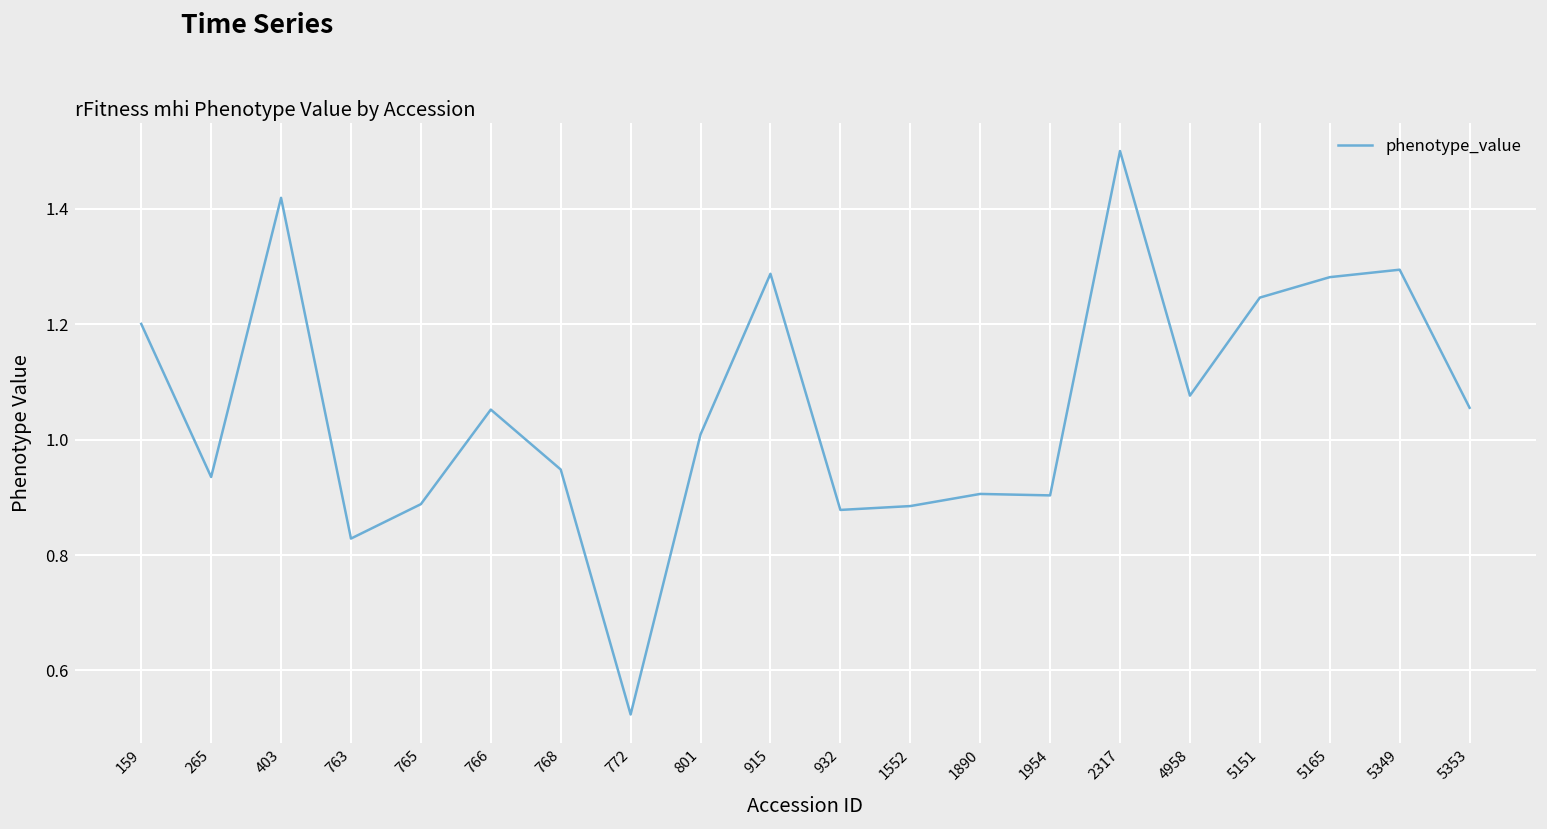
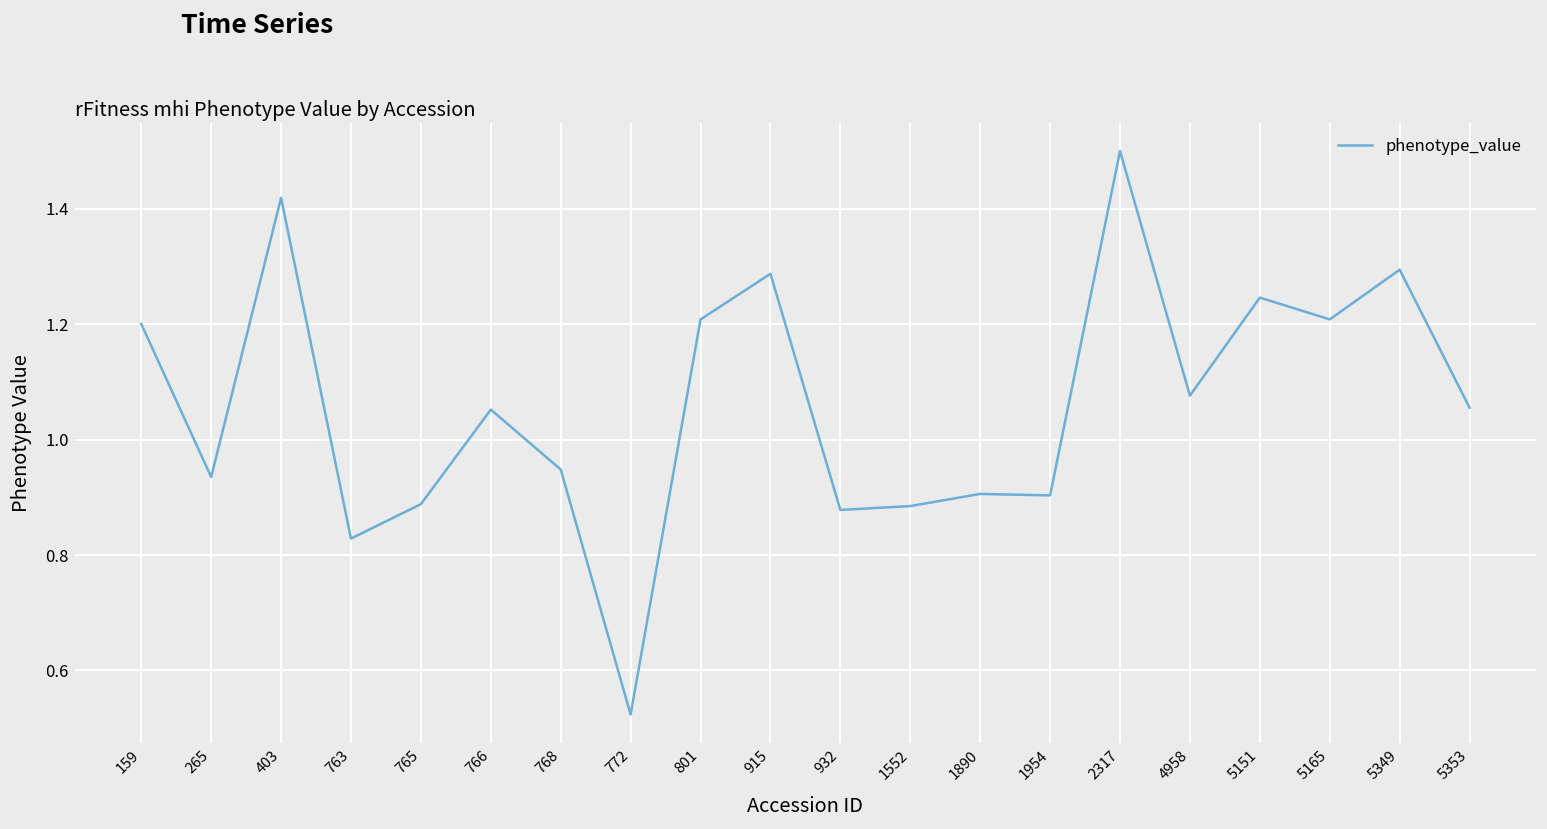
801: 1.01 -> 1.21
5165: 1.28 -> 1.21
